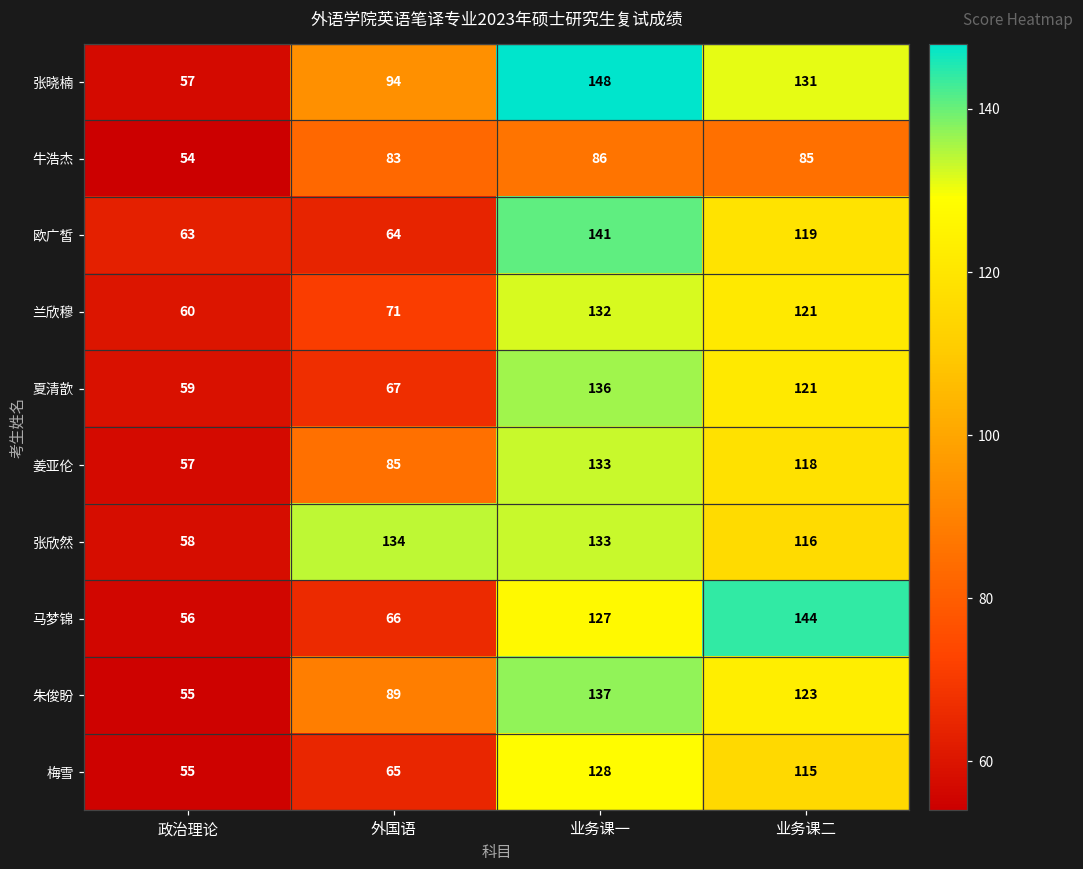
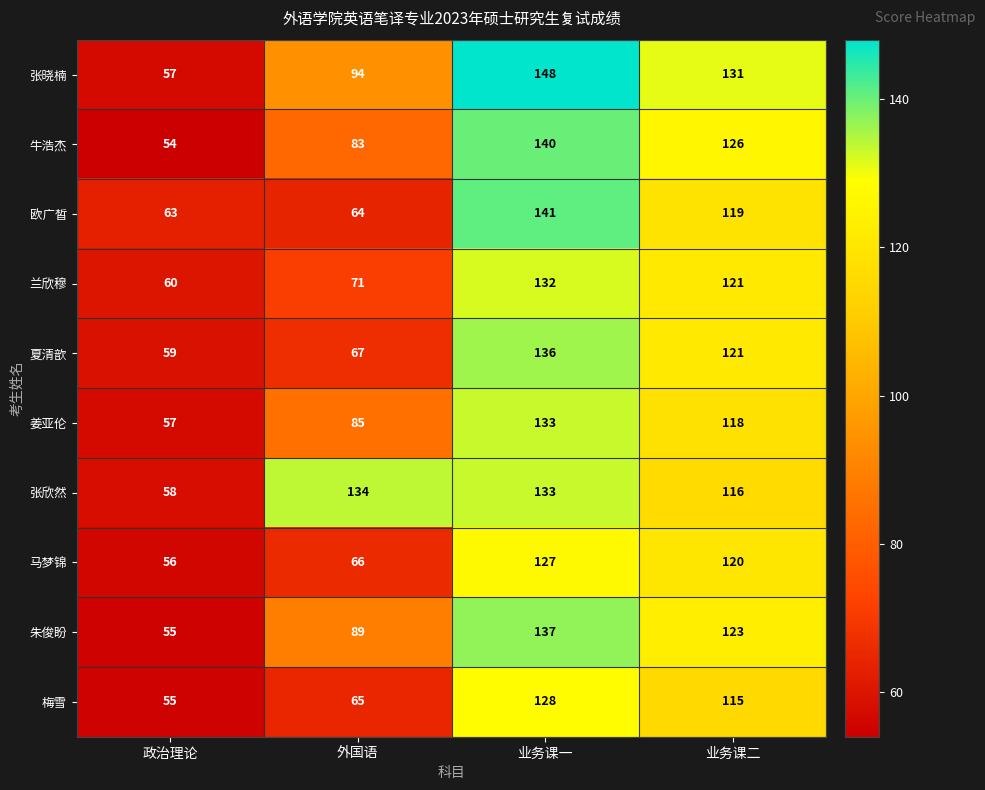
牛浩杰, 业务课一: 86 -> 140
牛浩杰, 业务课二: 85 -> 126
马梦锦, 业务课二: 144 -> 120
